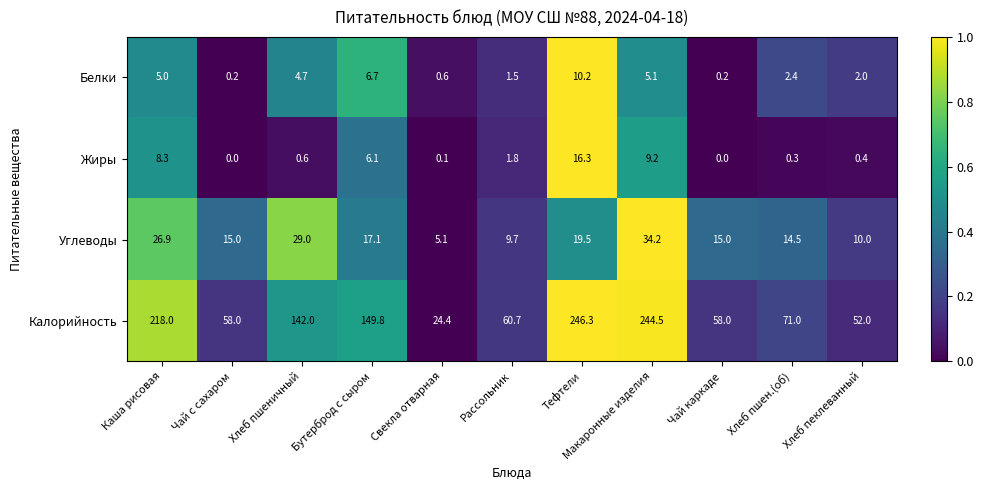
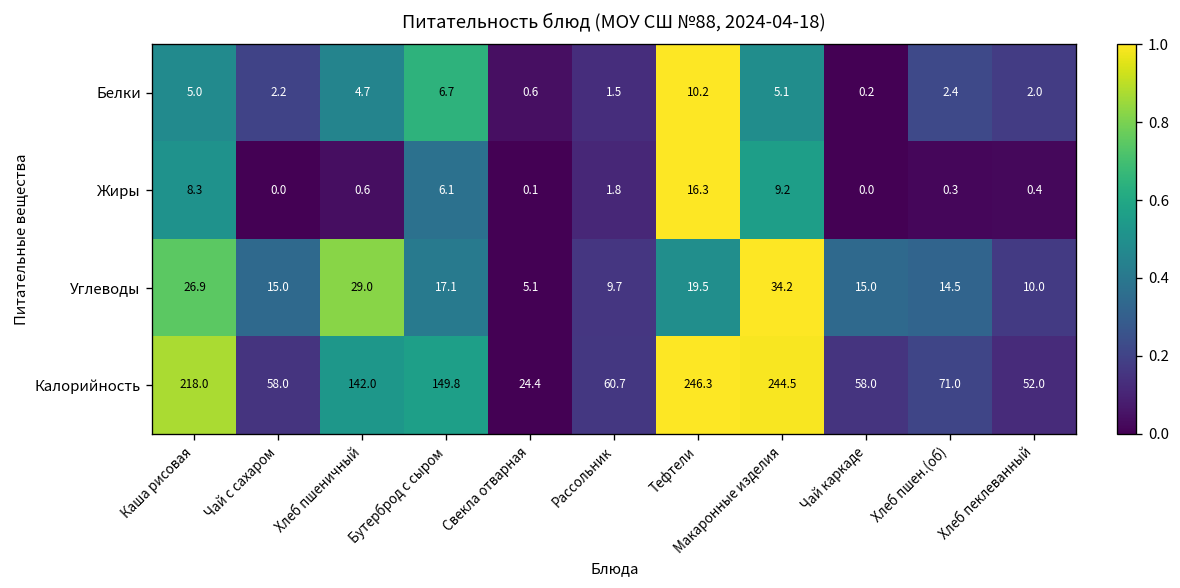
Белки, Чай с сахаром: 0.2 -> 2.2
